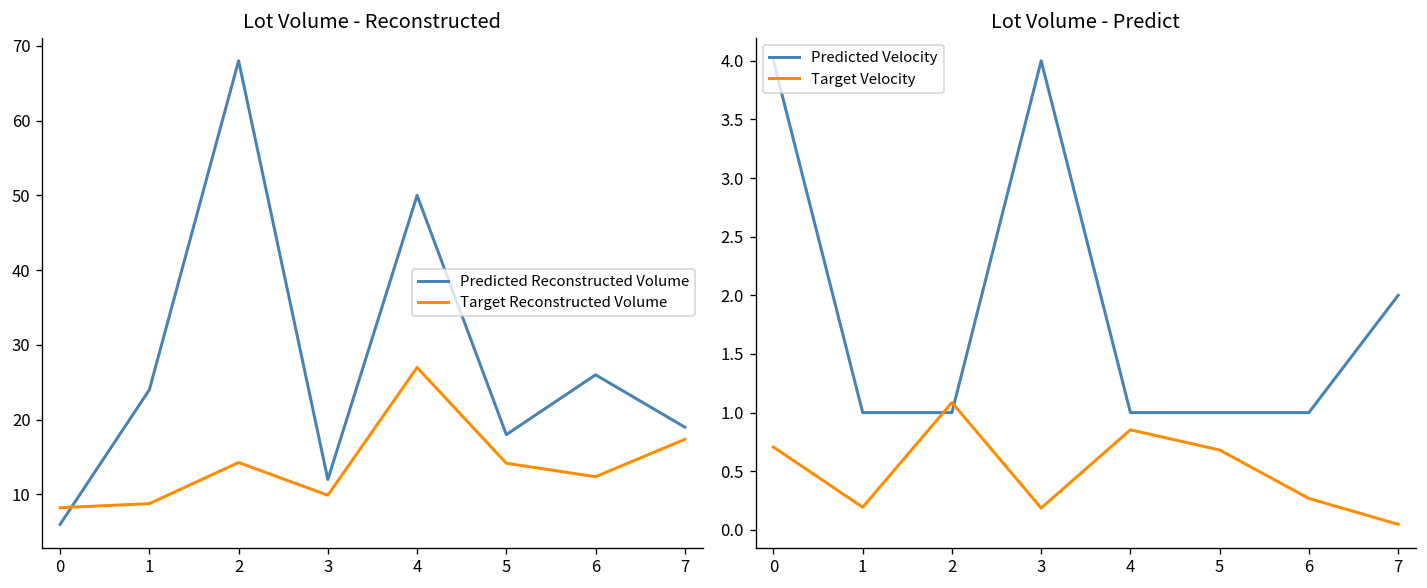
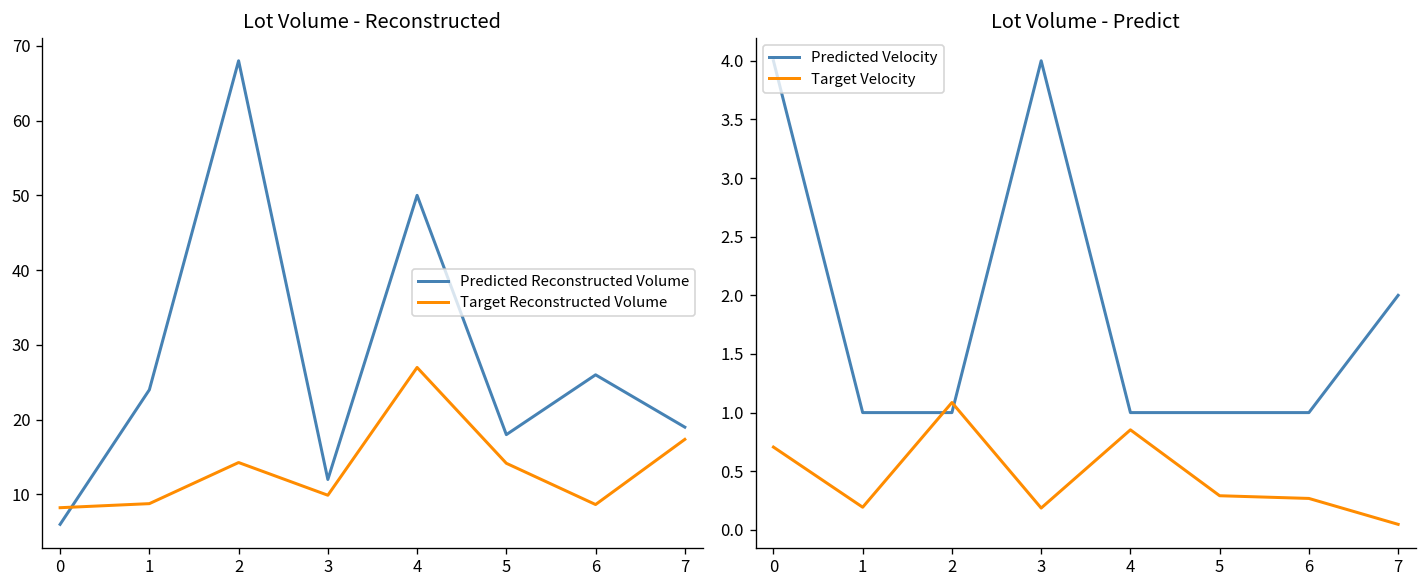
Lot Volume - Reconstructed, Target Reconstructed Volume, 6: 12 -> 9
Lot Volume - Predict, Target Velocity, 5: 0.7 -> 0.3
